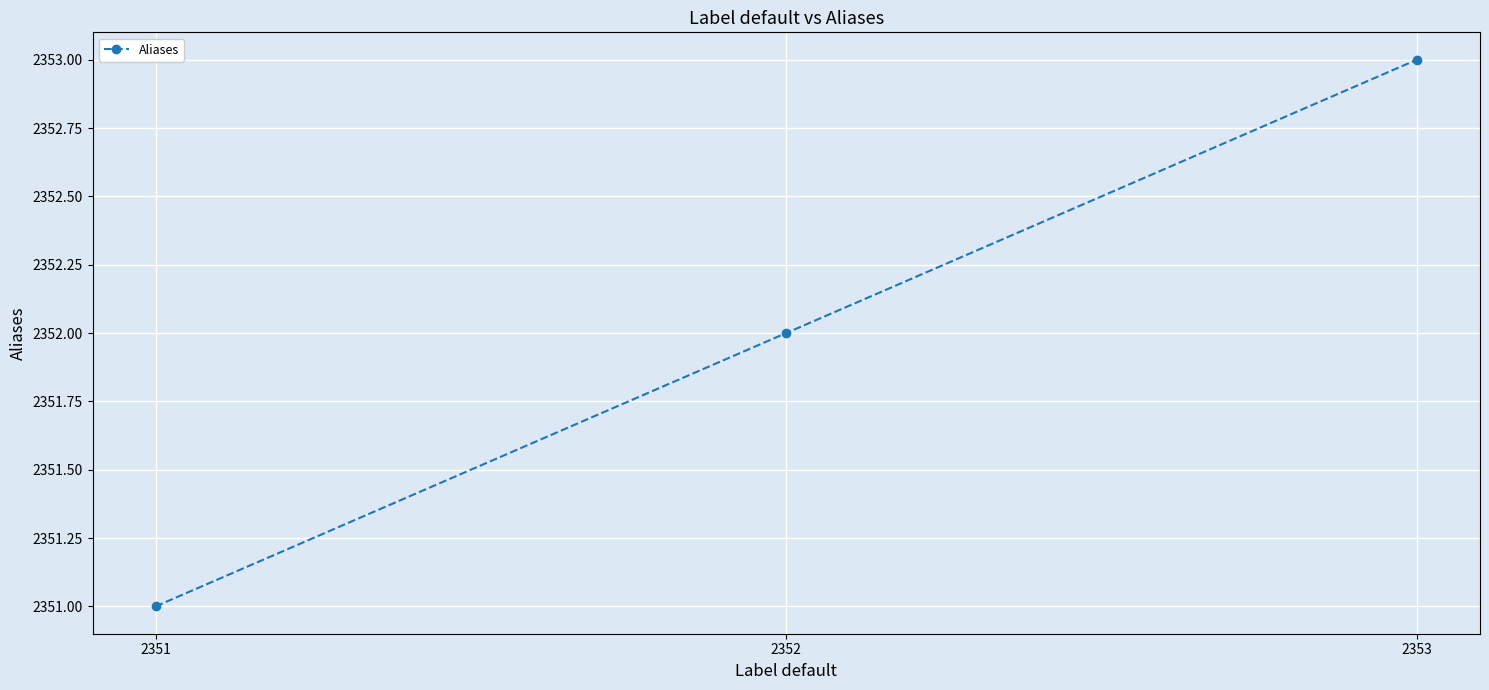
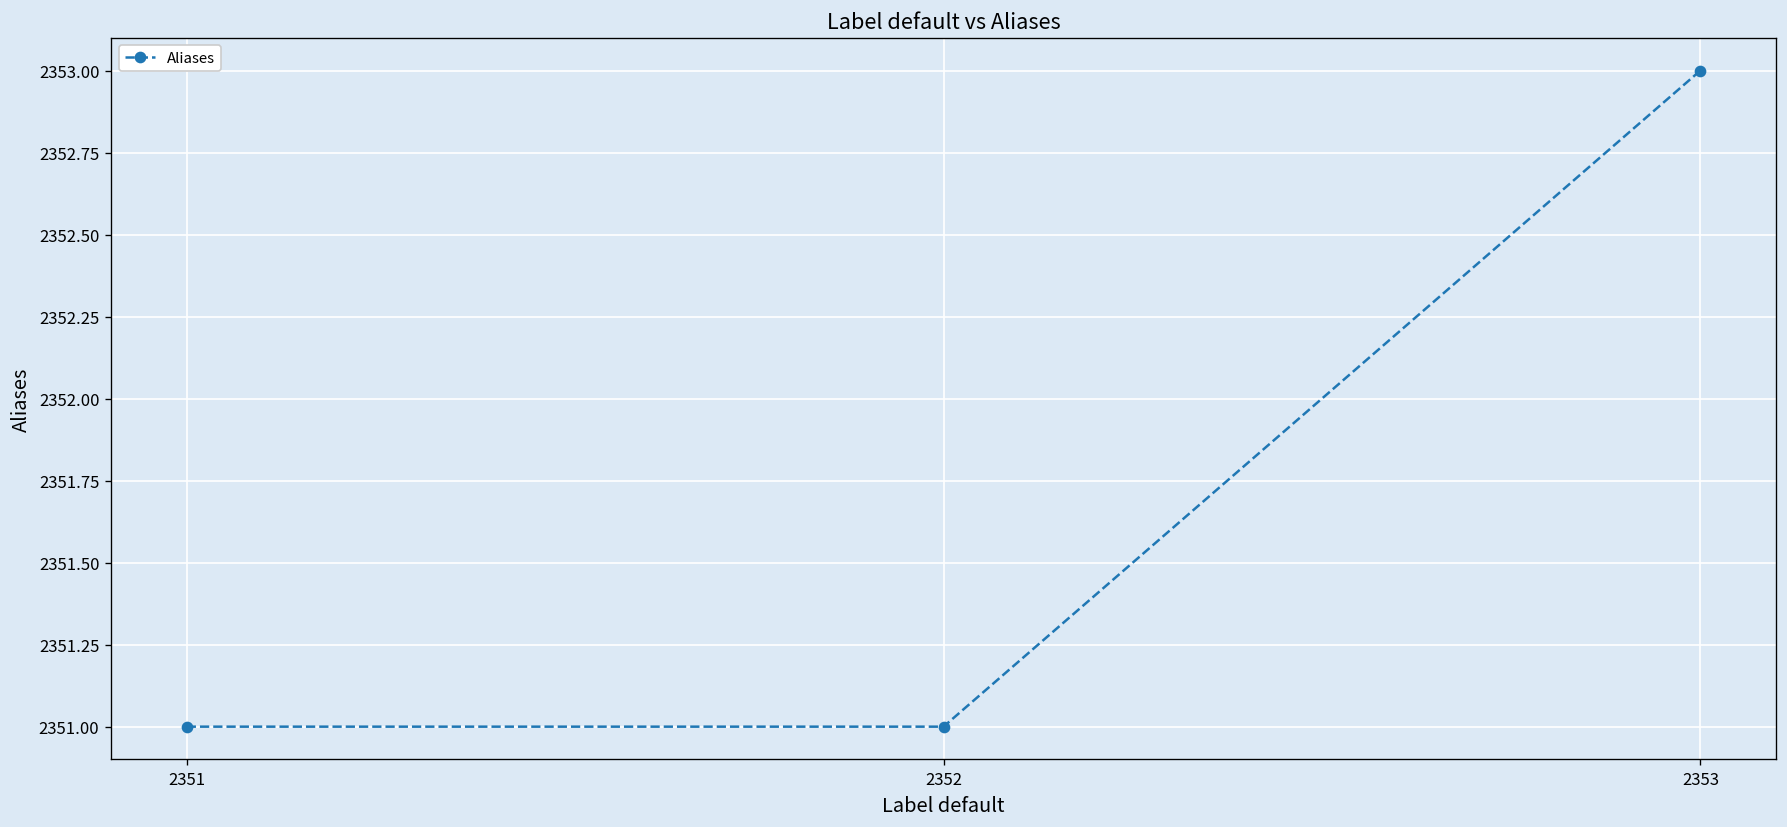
2352: 2352 -> 2351
